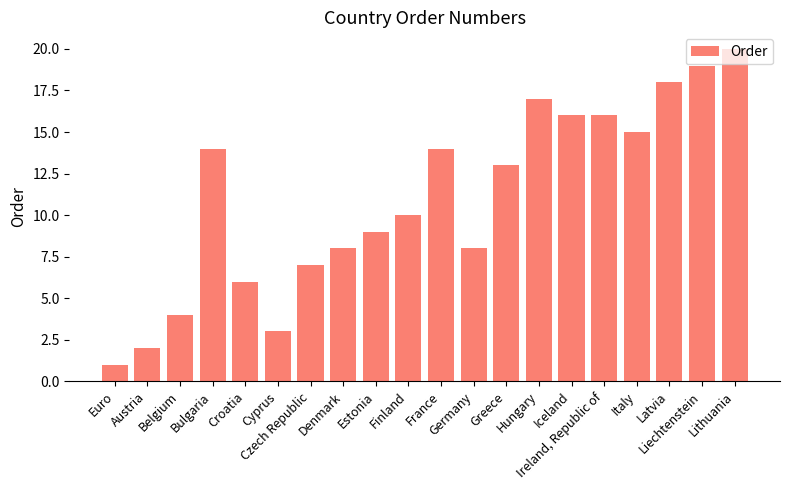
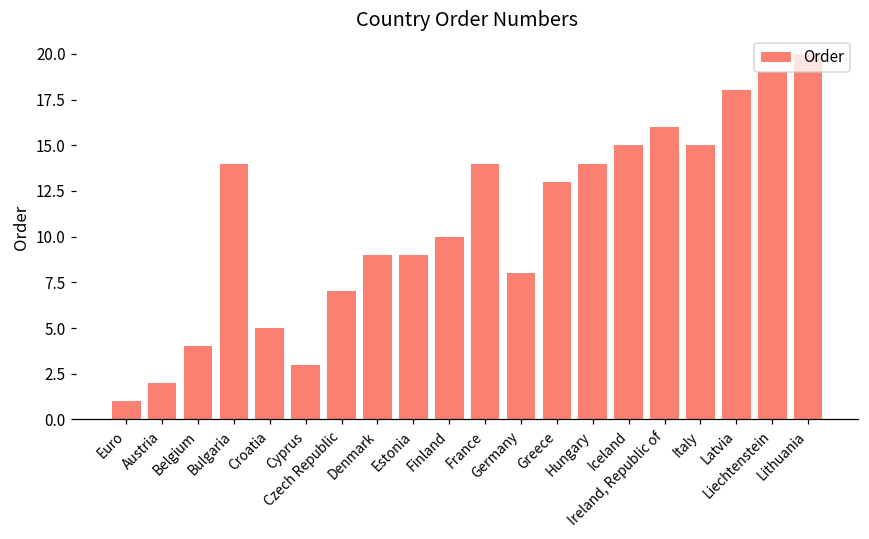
Croatia: 6 -> 5
Denmark: 8 -> 9
Hungary: 17 -> 14
Iceland: 16 -> 15
